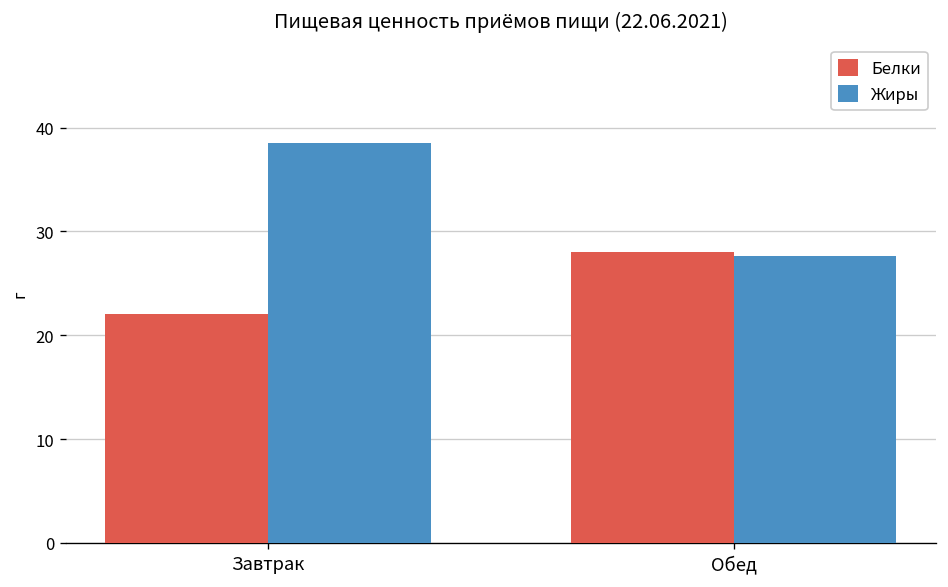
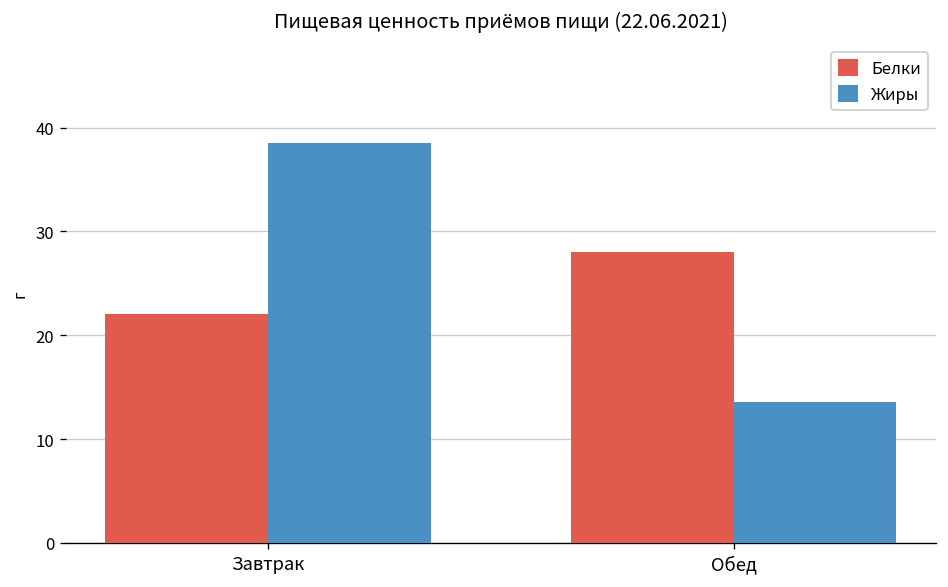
Жиры, Обед: 28 -> 14
